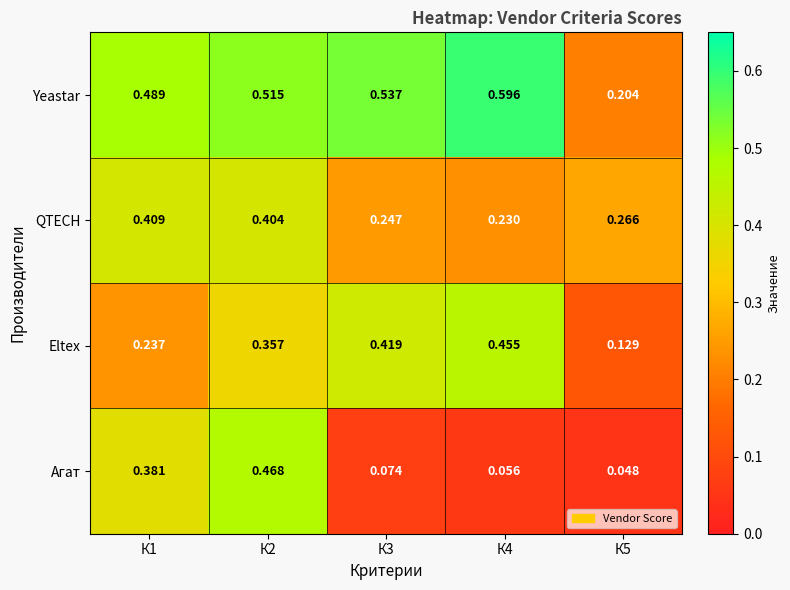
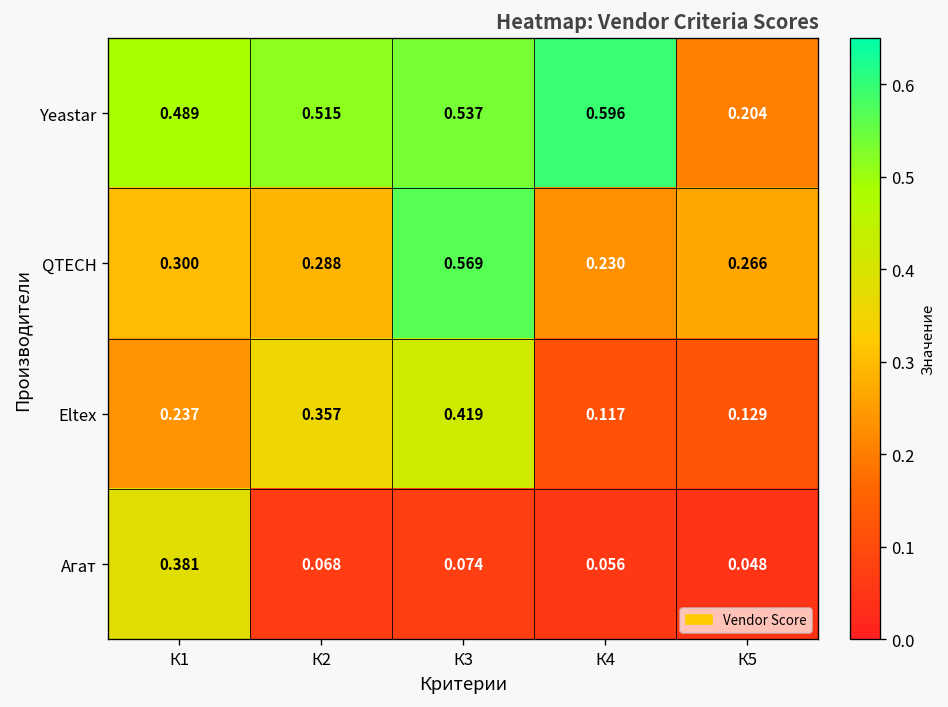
QTECH, К1: 0.409 -> 0.300
QTECH, К2: 0.404 -> 0.288
QTECH, К3: 0.247 -> 0.569
Eltex, К4: 0.455 -> 0.117
Агат, К2: 0.468 -> 0.068
